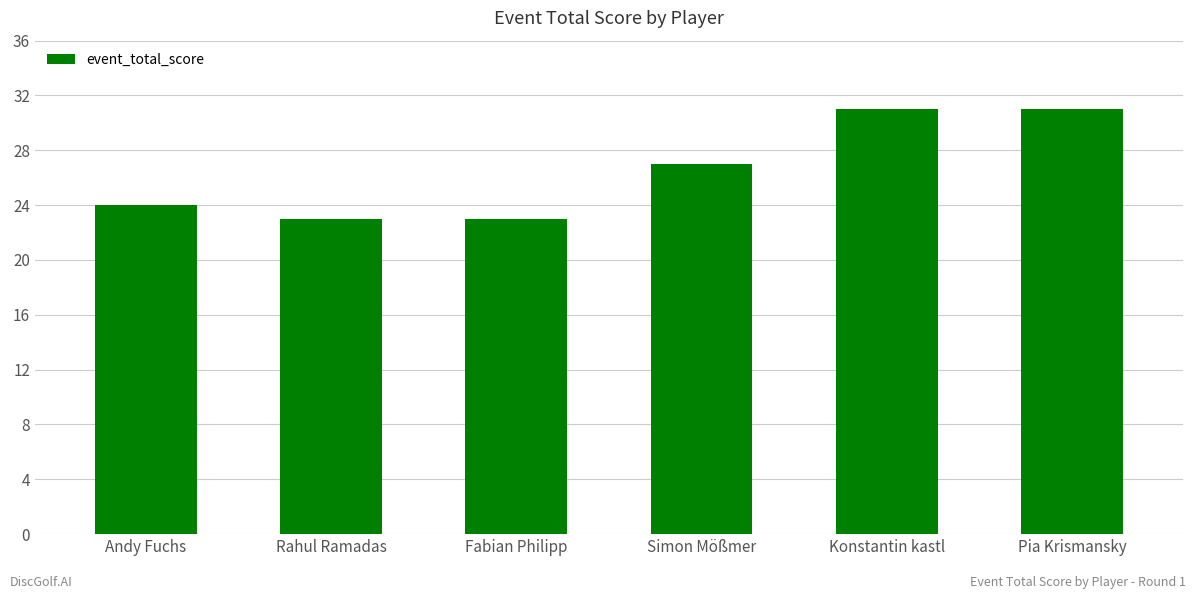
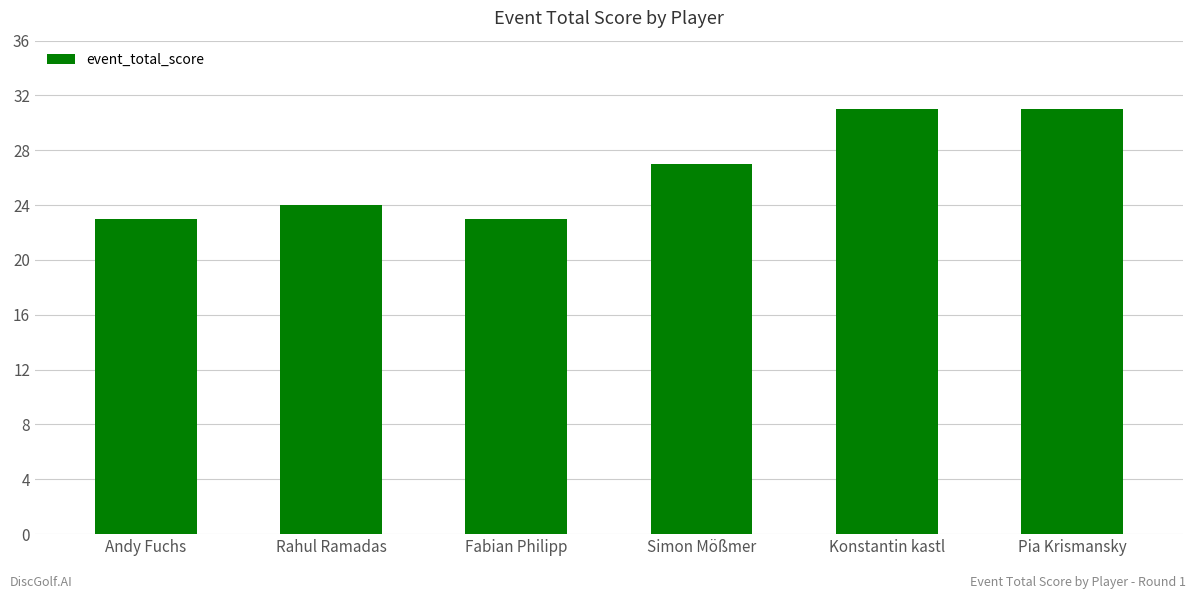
Andy Fuchs: 24 -> 23
Rahul Ramadas: 23 -> 24
